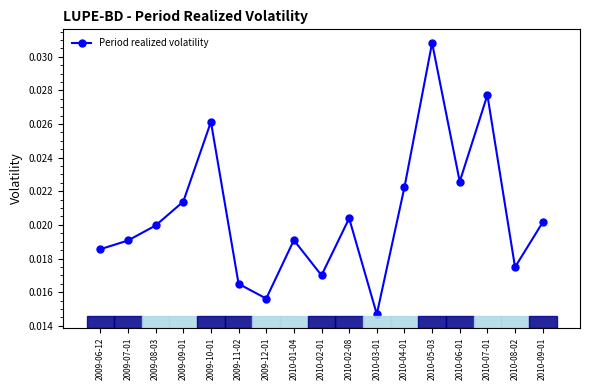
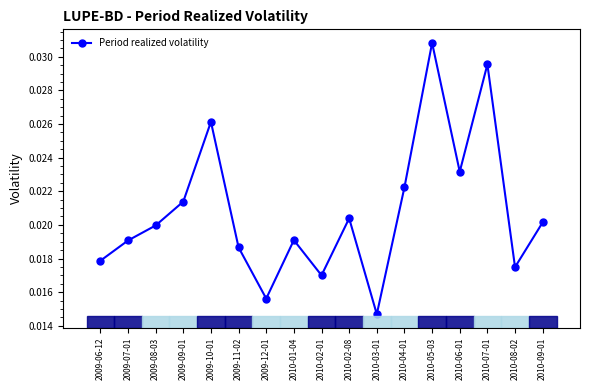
2009-06-12: 0.0186 -> 0.0179
2009-11-02: 0.0165 -> 0.0187
2010-06-01: 0.0226 -> 0.0232
2010-07-01: 0.0277 -> 0.0296
